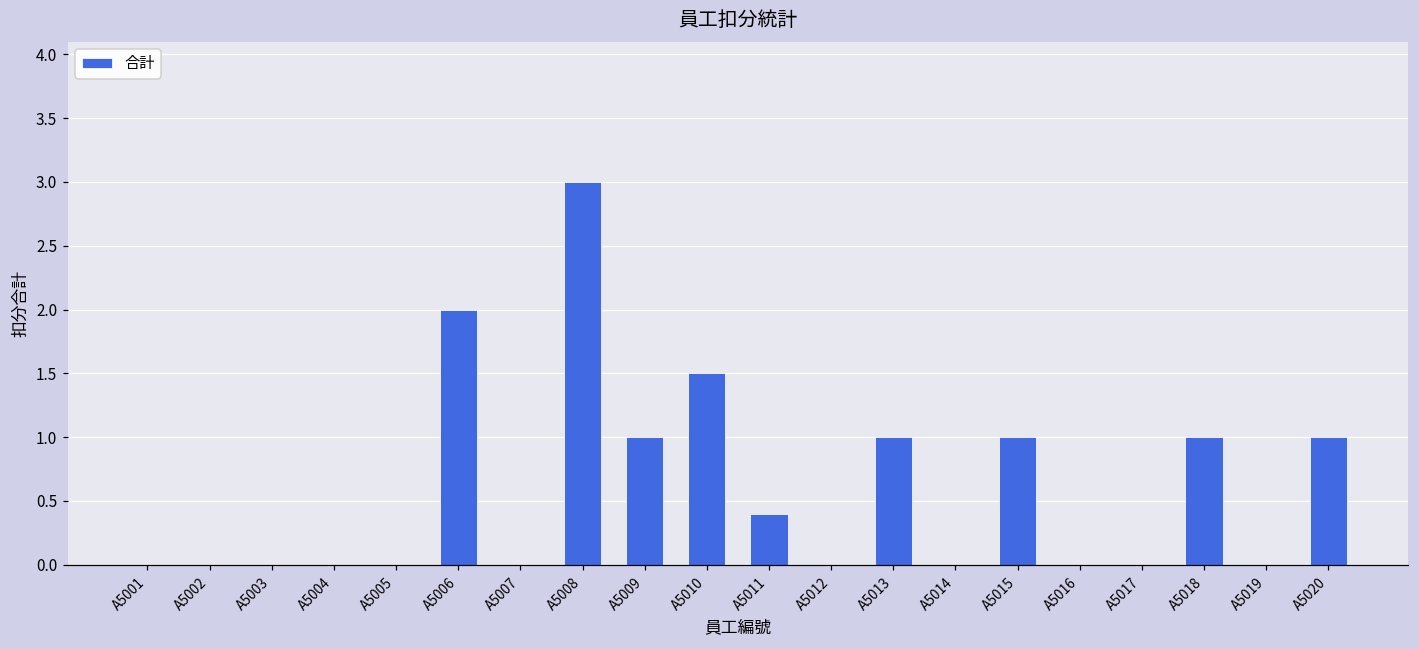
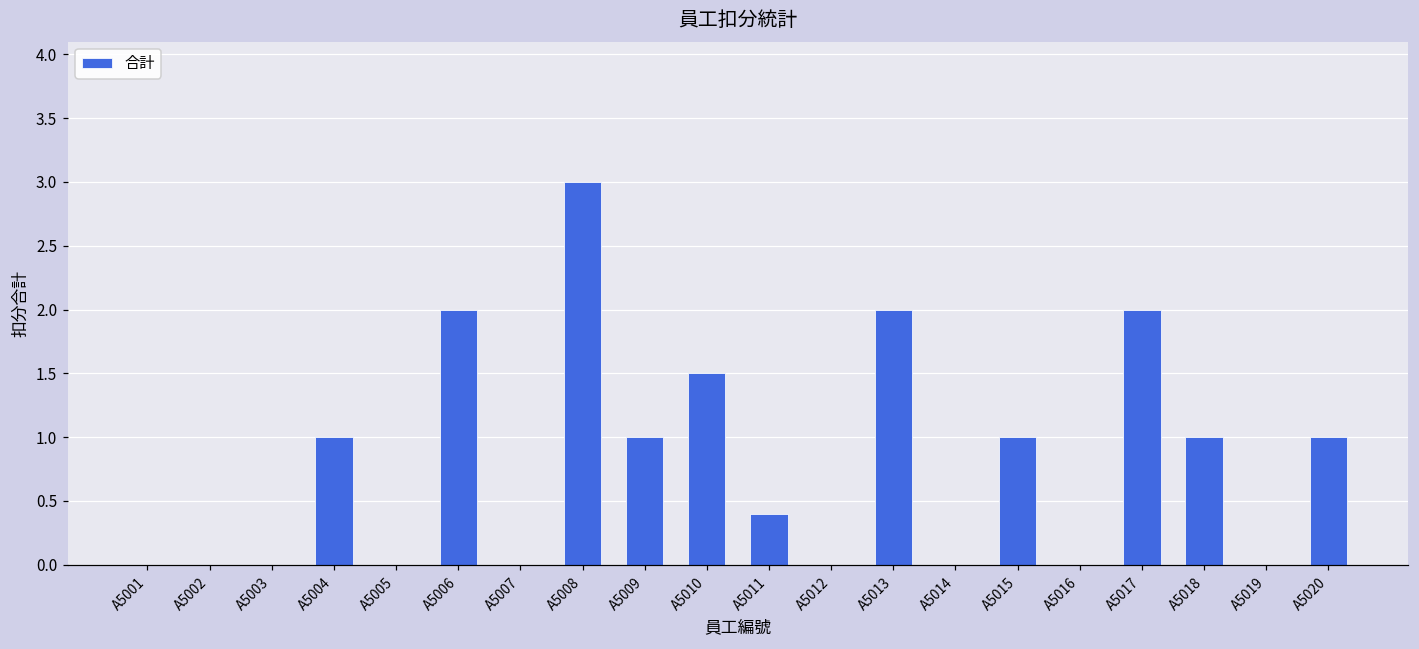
A5004: 0 -> 1
A5013: 1 -> 2
A5017: 0 -> 2
